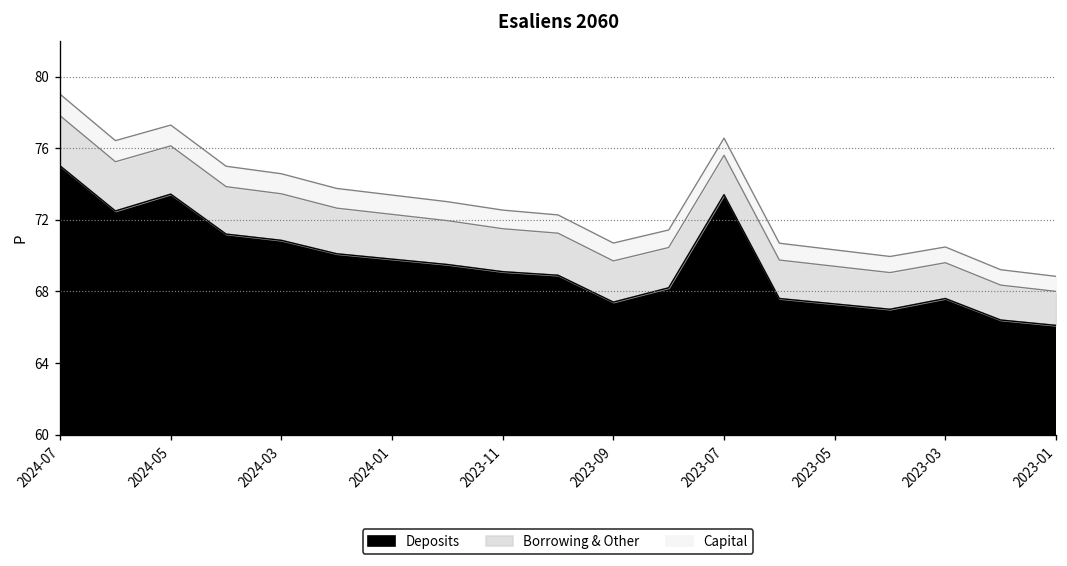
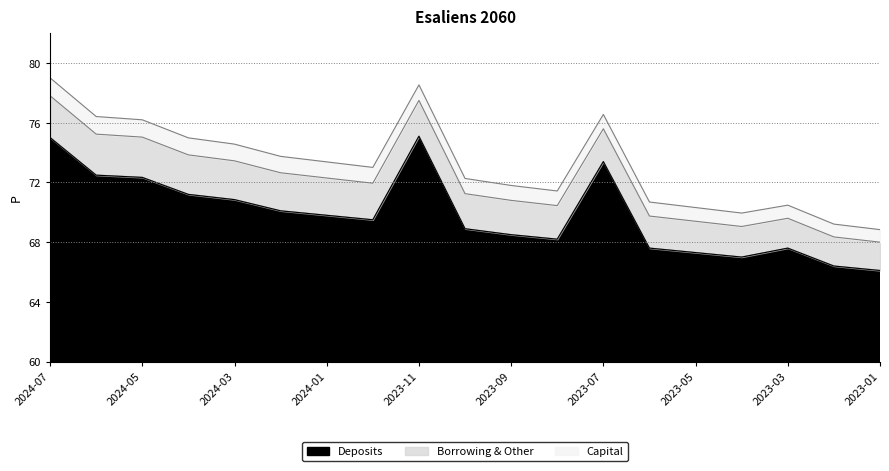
Deposits, 2024-05: 73.4 -> 72.3
Deposits, 2023-11: 69.1 -> 75.1
Deposits, 2023-09: 67.4 -> 68.5
